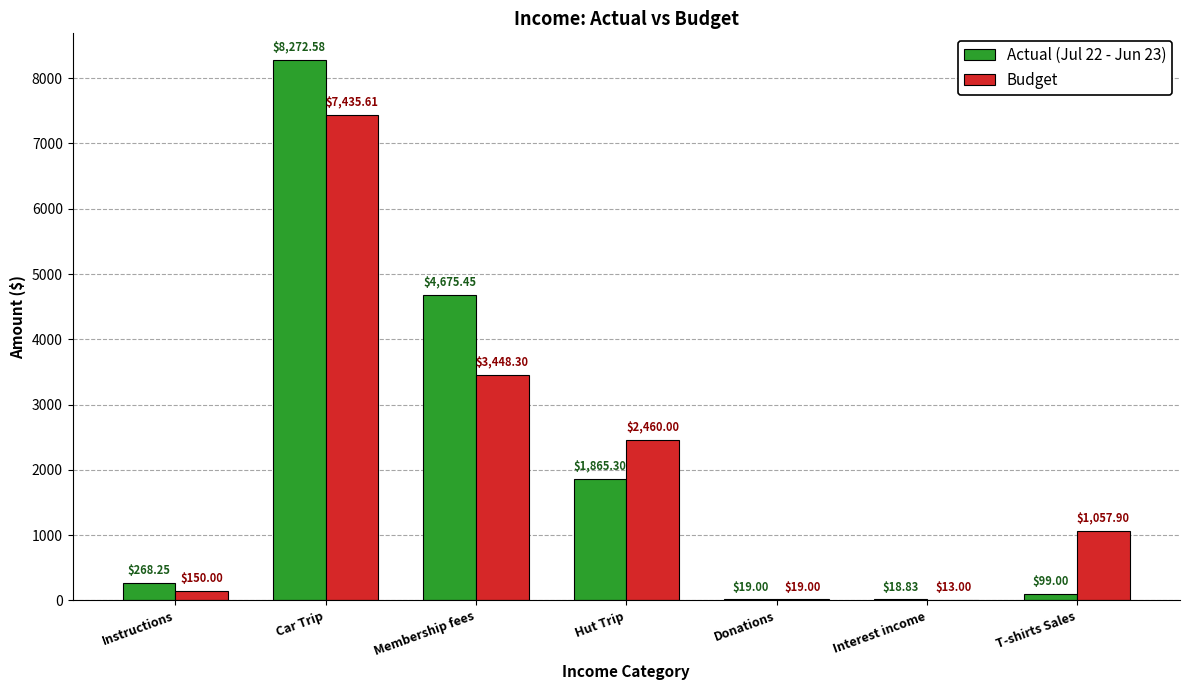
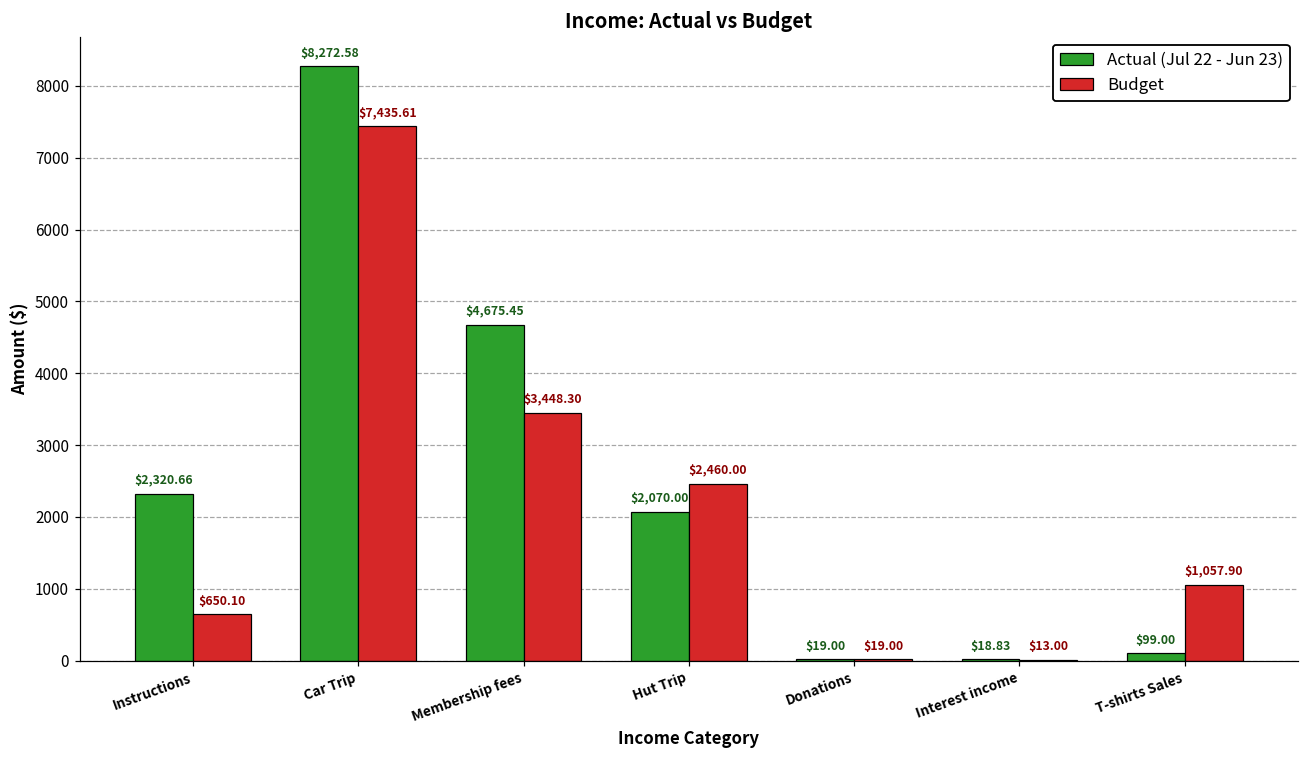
Actual (Jul 22 - Jun 23), Instructions: $268.25 -> $2,320.66
Budget, Instructions: $150.00 -> $650.10
Actual (Jul 22 - Jun 23), Hut Trip: $1,865.30 -> $2,070.00
